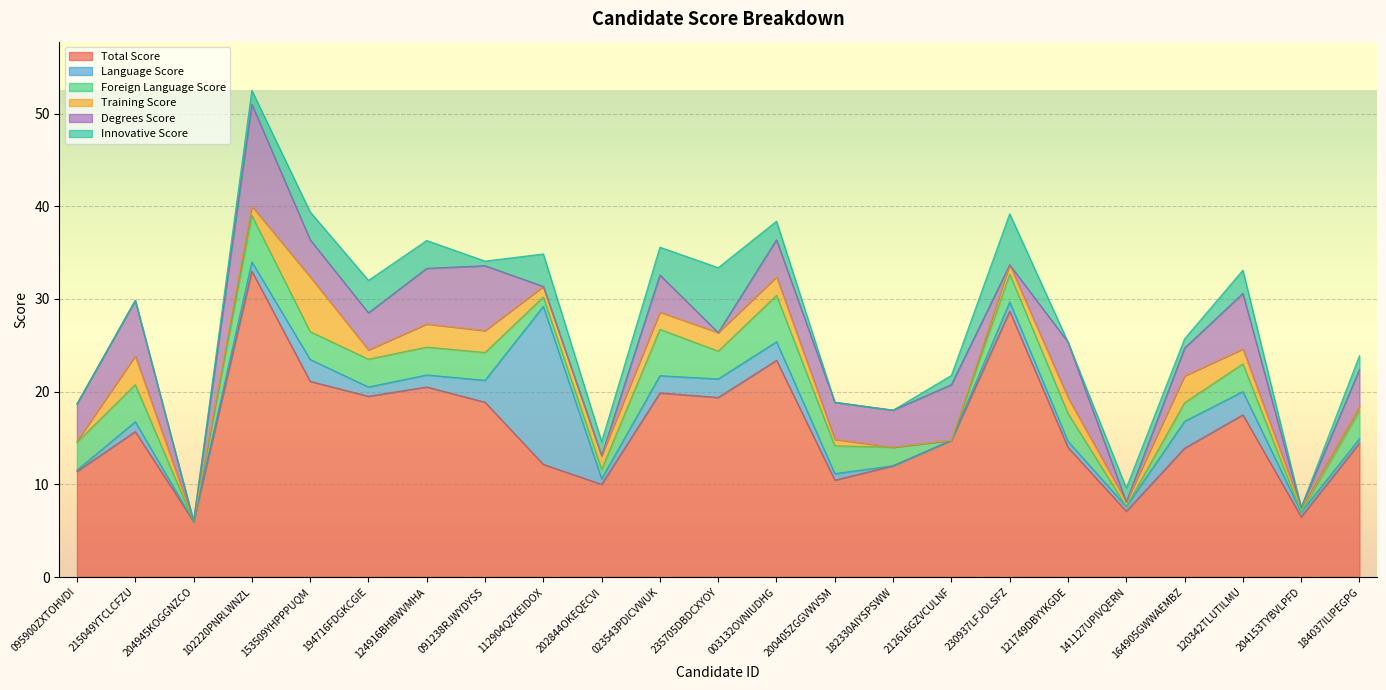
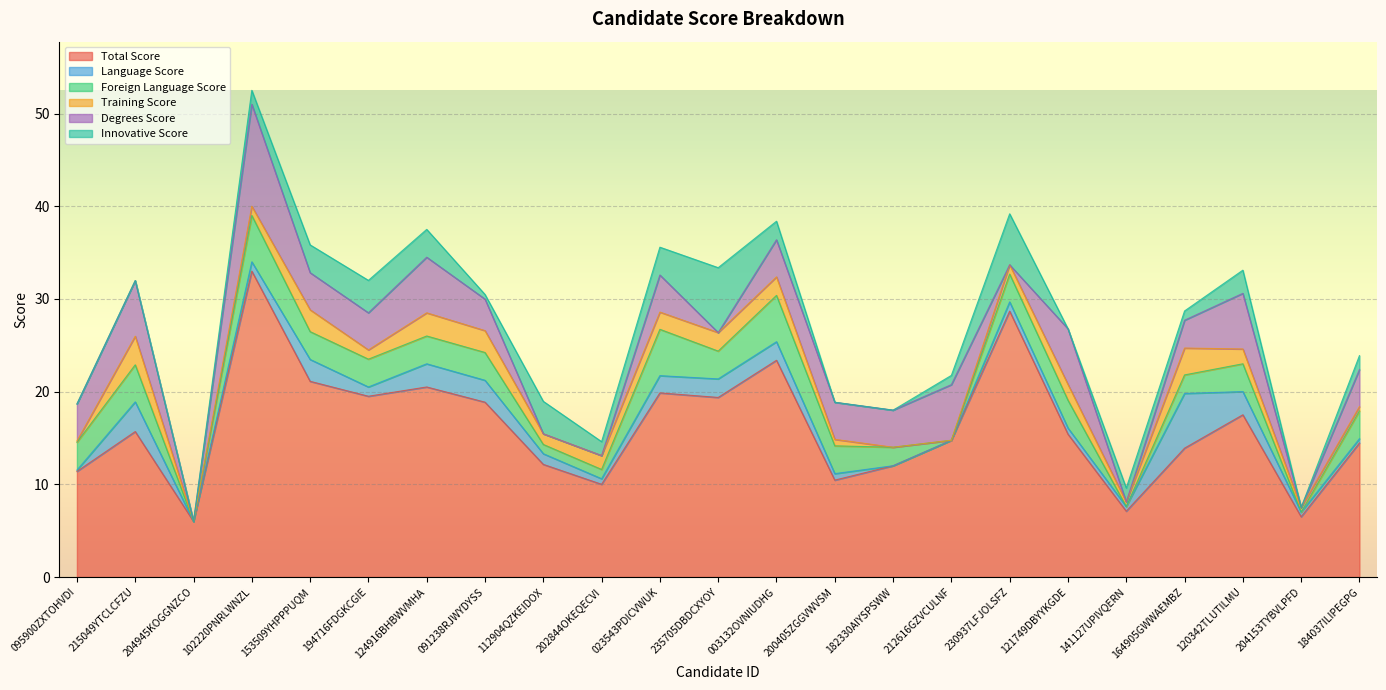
Language Score, 215049YTCLCFZU: 1 -> 3
Training Score, 153509YHPPPUQM: 6 -> 2
Language Score, 124916BHBWVMHA: 1 -> 3
Degrees Score, 091238RJWYDYSS: 7 -> 3
Language Score, 112904QZKEIDOX: 17 -> 1
Total Score, 121749DBYYKGDE: 14 -> 15
Language Score, 164905GWWAEMBZ: 3 -> 6
